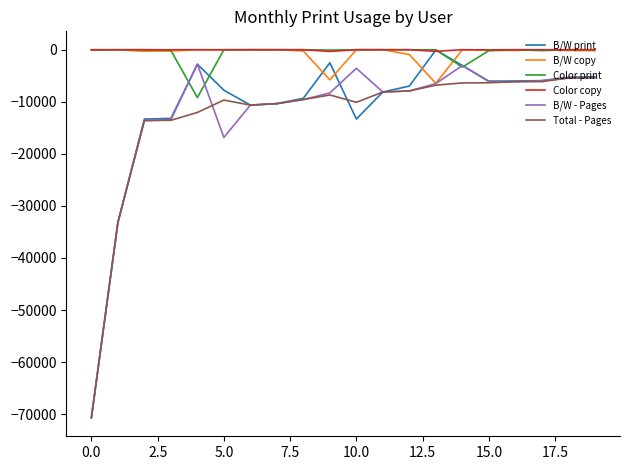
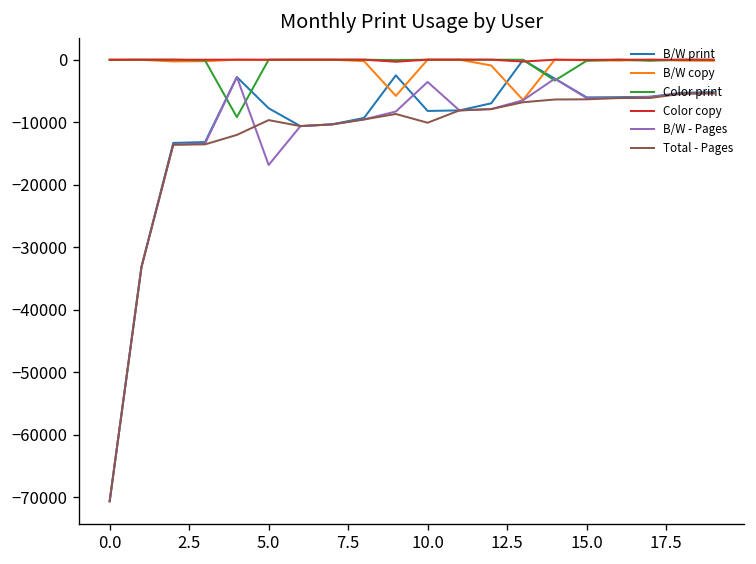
B/W print, 10.0: -13000 -> -8000
